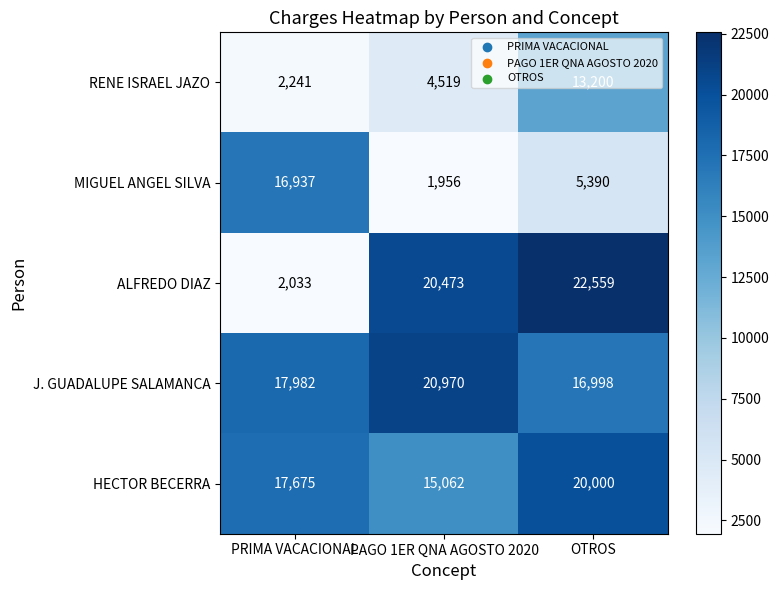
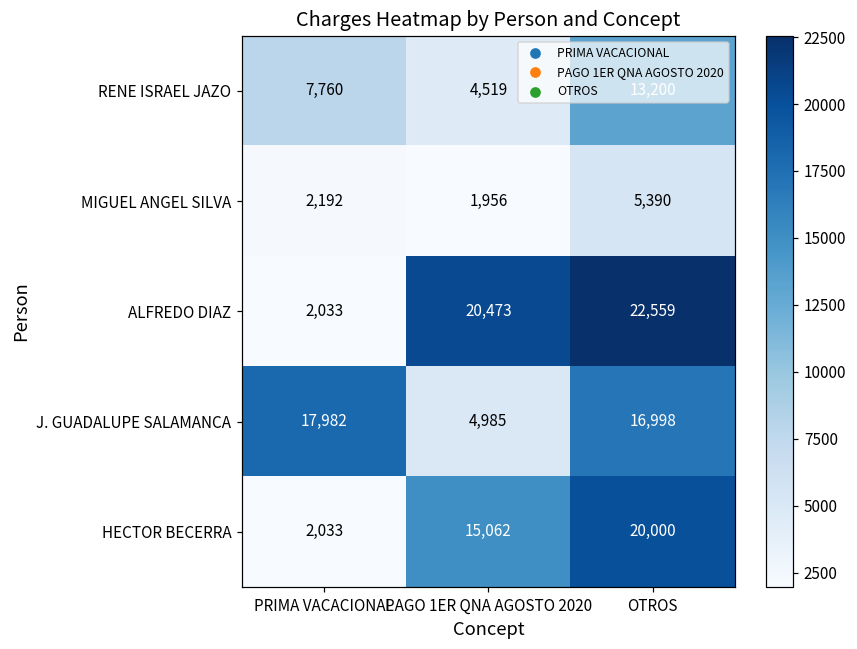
RENE ISRAEL JAZO, PRIMA VACACIONAL: 2,241 -> 7,760
MIGUEL ANGEL SILVA, PRIMA VACACIONAL: 16,937 -> 2,192
J. GUADALUPE SALAMANCA, PAGO 1ER QNA AGOSTO 2020: 20,970 -> 4,985
HECTOR BECERRA, PRIMA VACACIONAL: 17,675 -> 2,033
